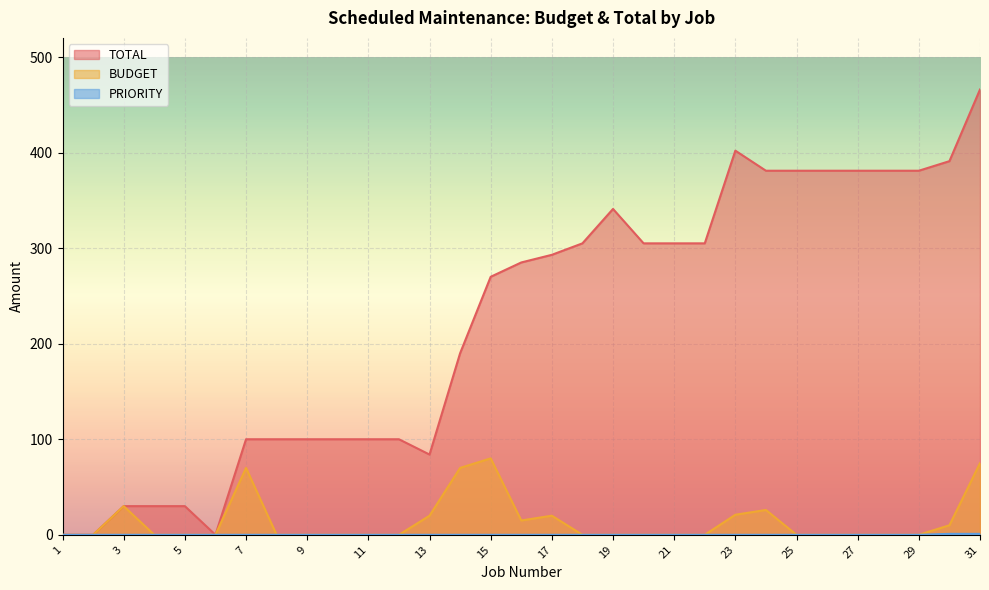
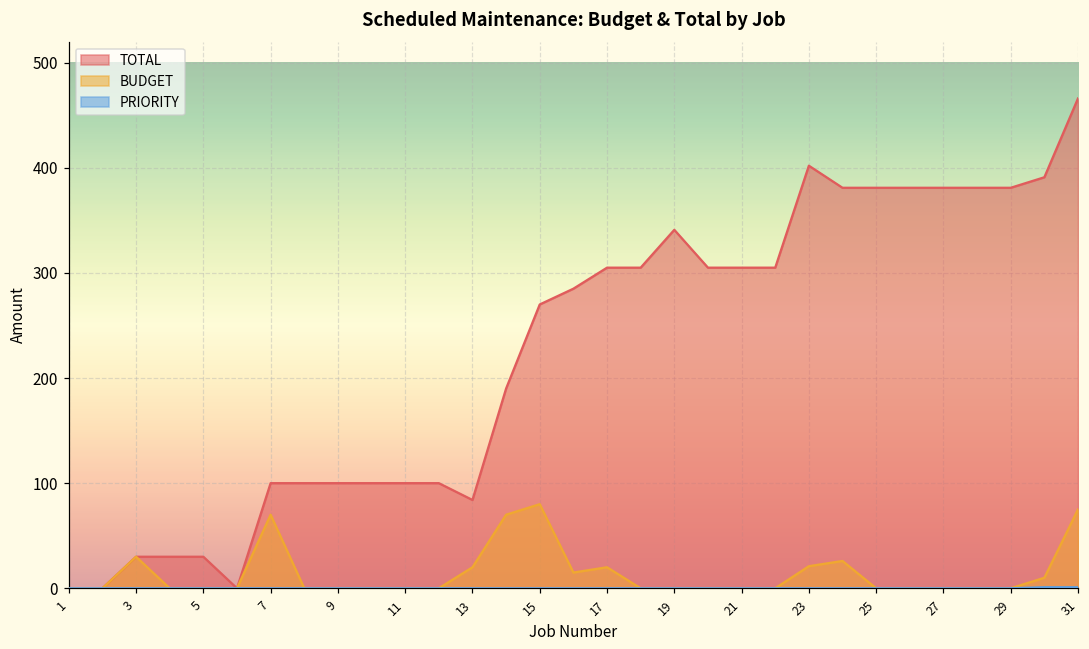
TOTAL, 17: 290 -> 310
